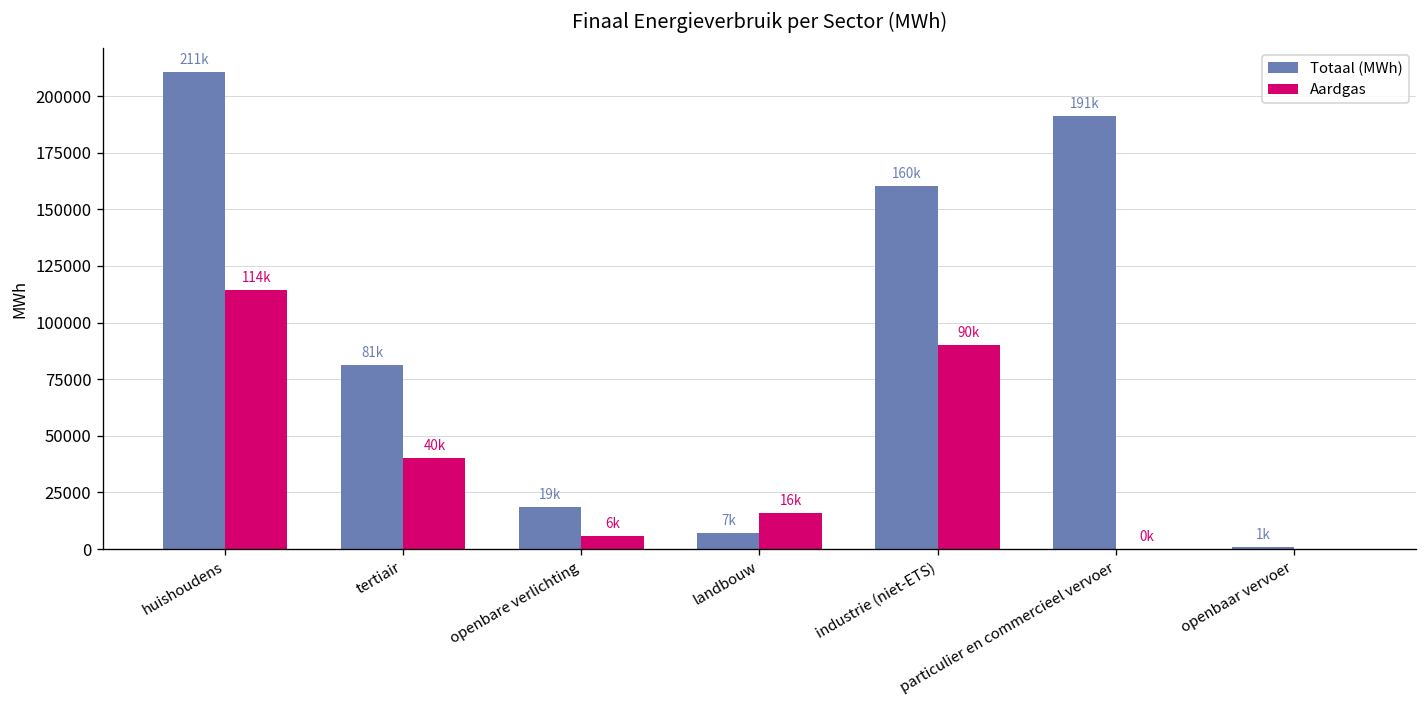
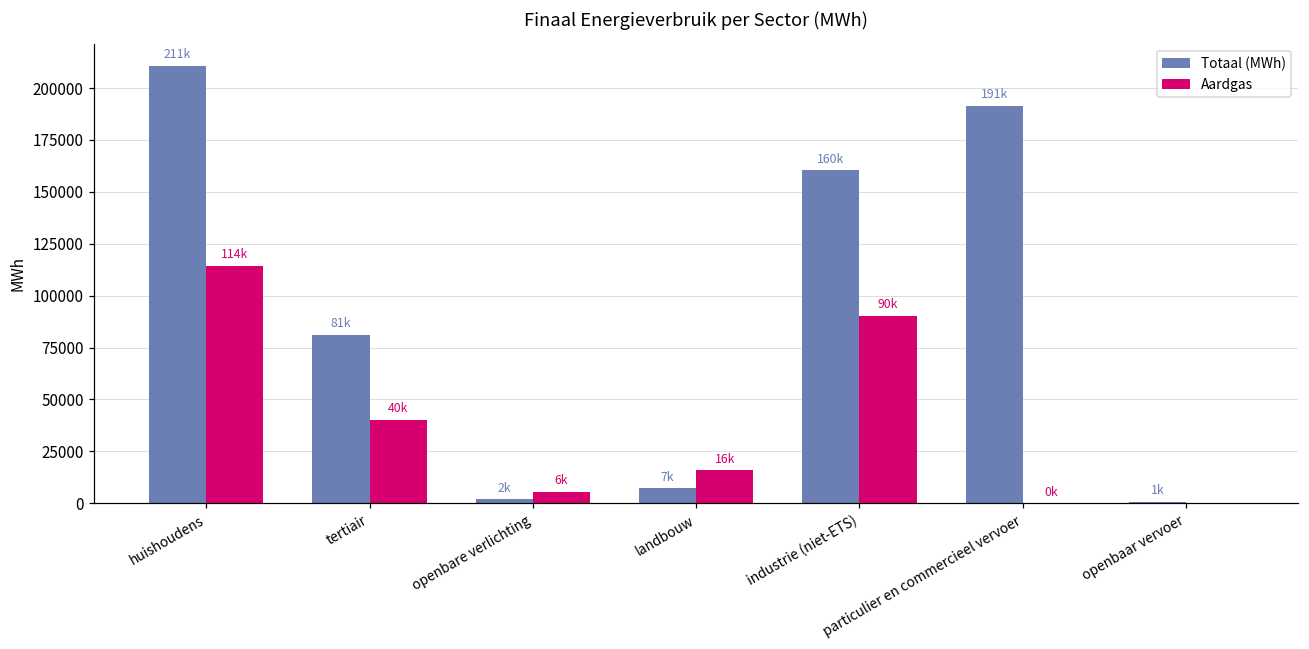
Totaal (MWh), openbare verlichting: 19k -> 2k
